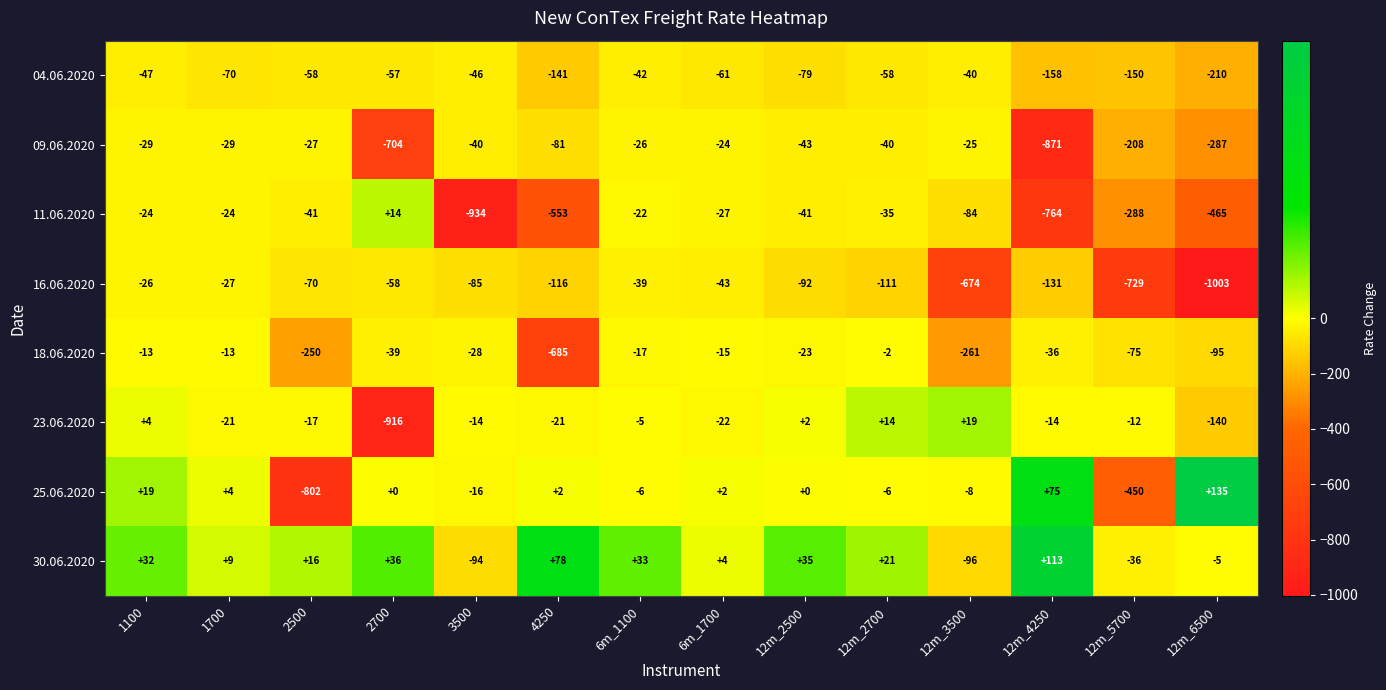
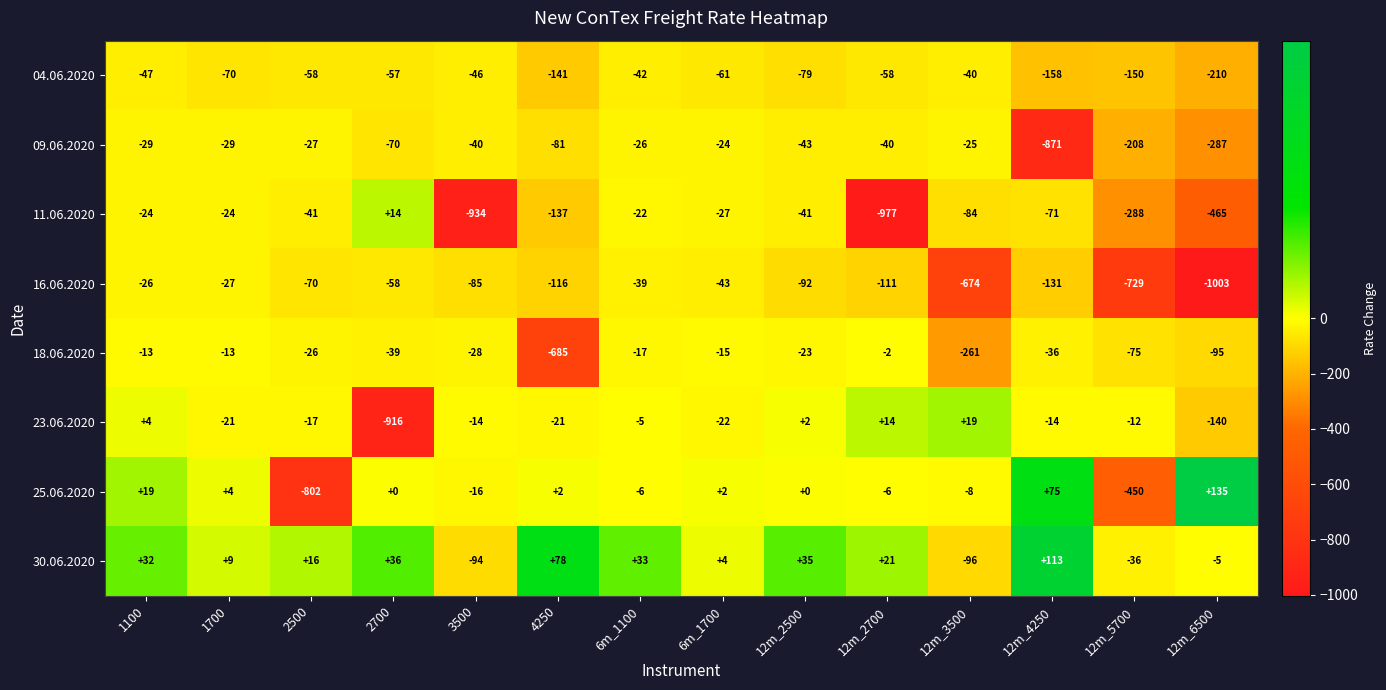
09.06.2020, 2700: -704 -> -70
11.06.2020, 4250: -553 -> -137
11.06.2020, 12m_2700: -35 -> -977
11.06.2020, 12m_4250: -764 -> -71
18.06.2020, 2500: -250 -> -26
